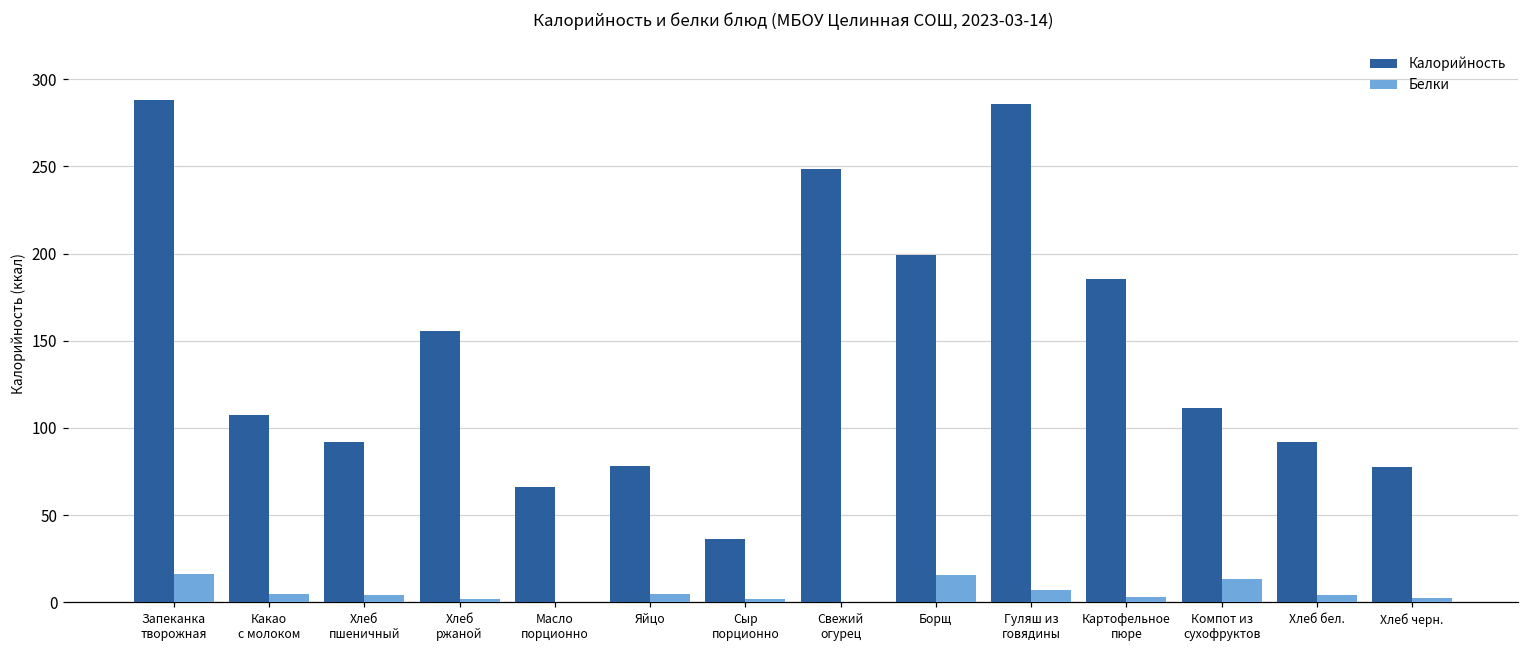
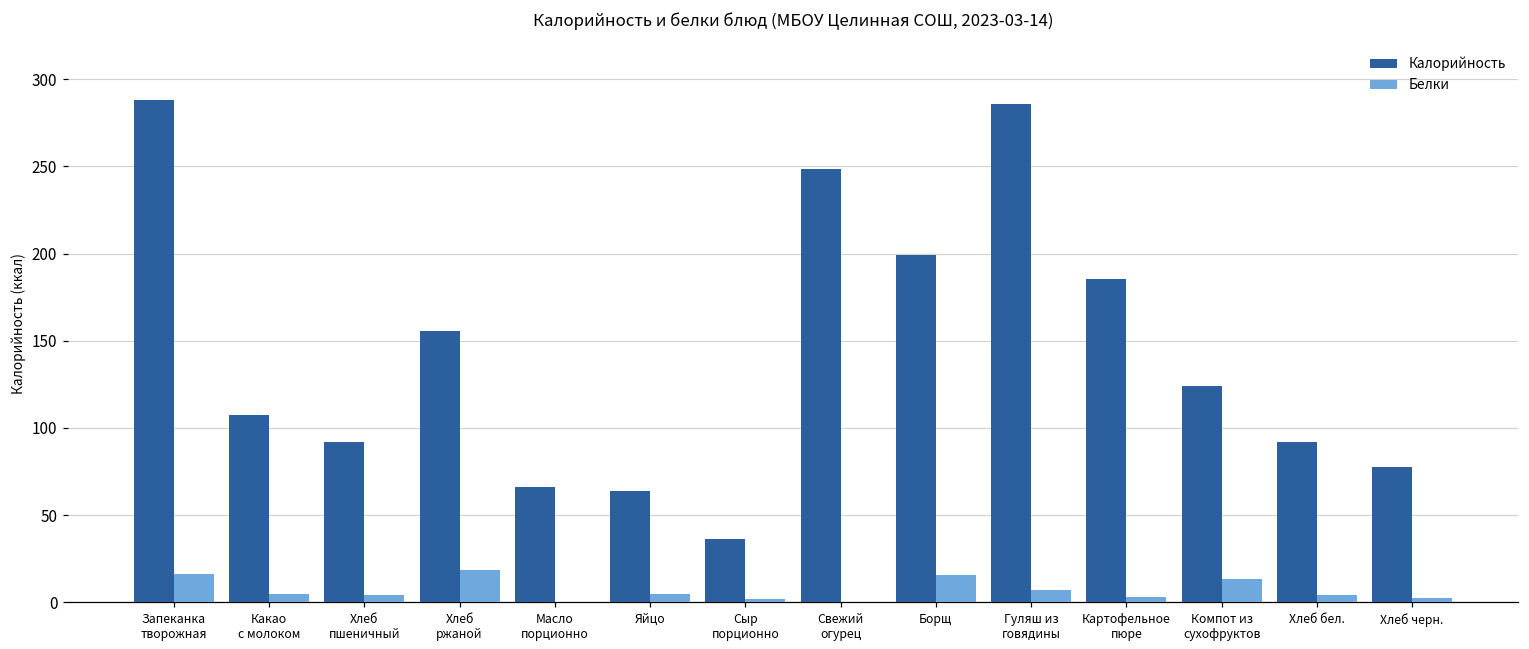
Белки, Хлеб ржаной: 2 -> 19
Калорийность, Яйцо: 78 -> 64
Калорийность, Компот из сухофруктов: 111 -> 124
